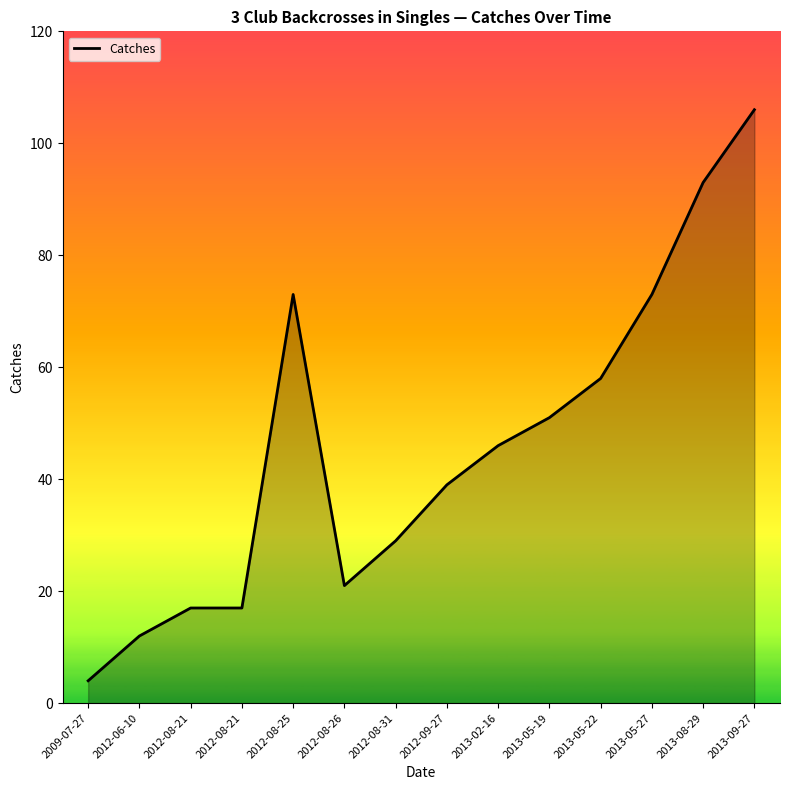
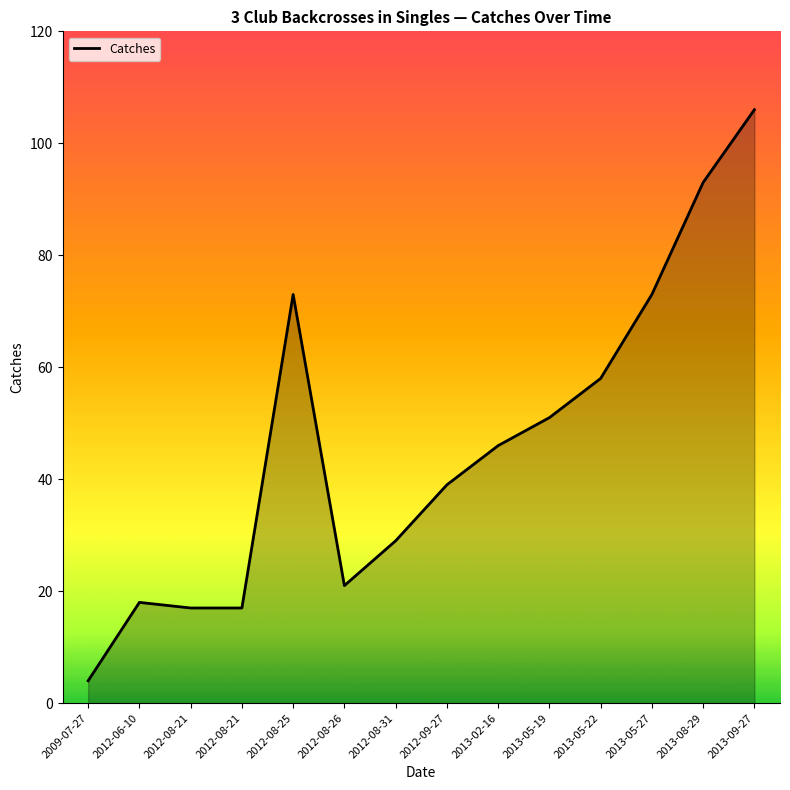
2012-06-10: 12 -> 18
